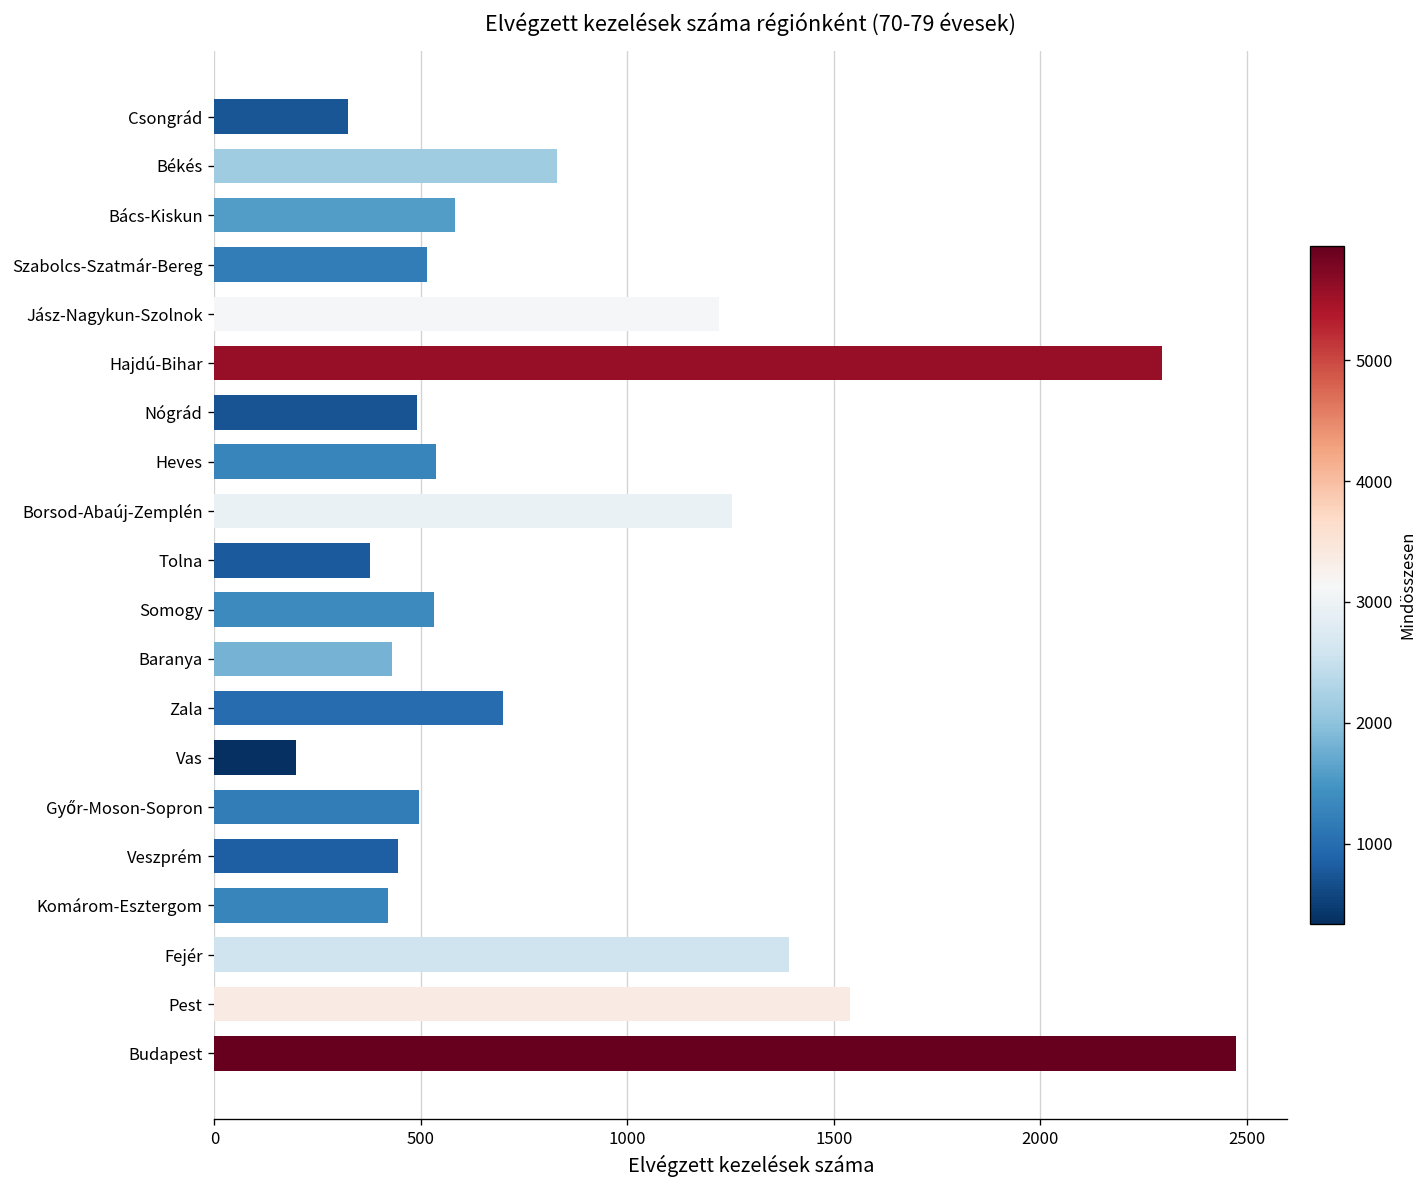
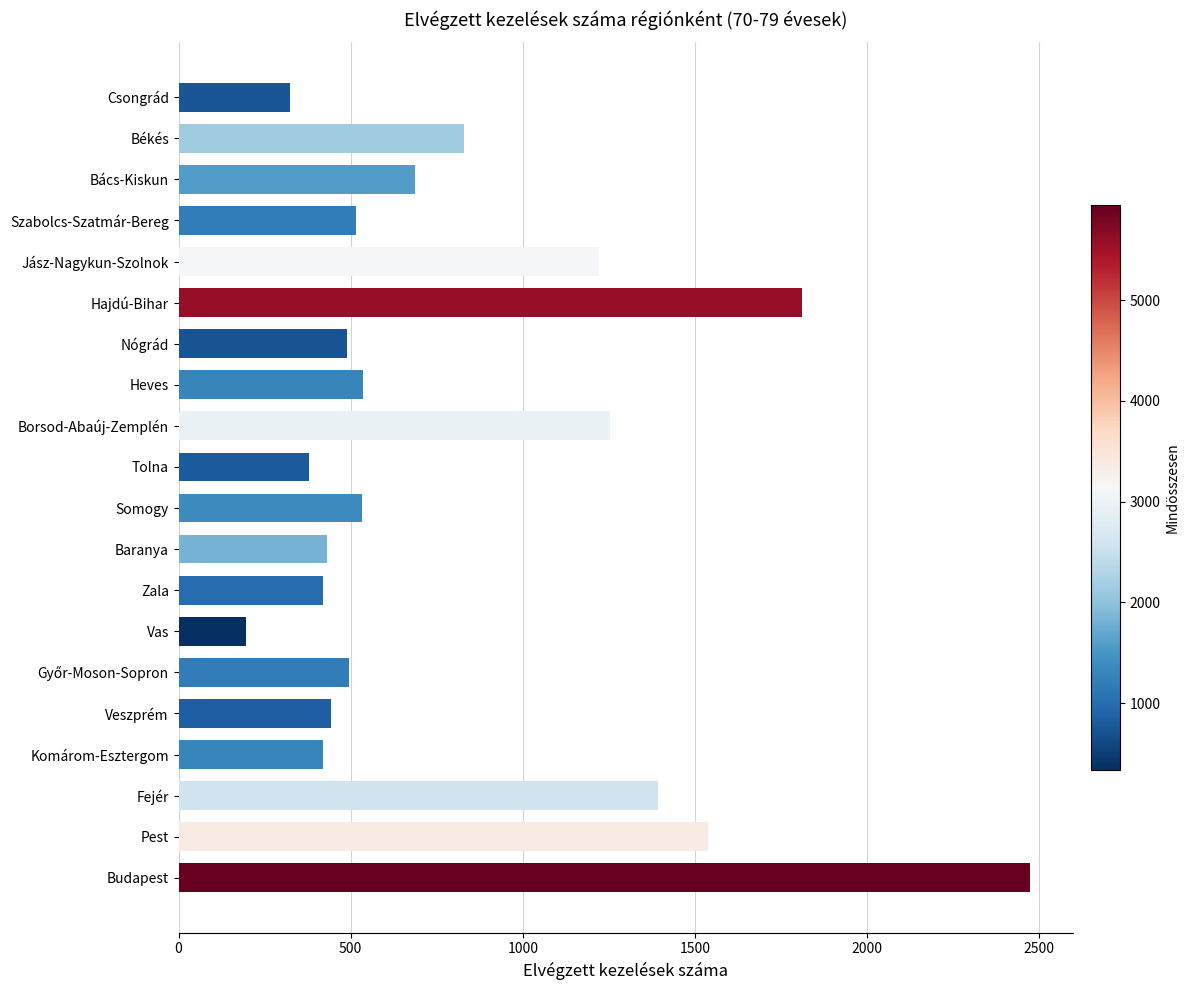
Bács-Kiskun: 580 -> 690
Hajdú-Bihar: 2290 -> 1810
Zala: 700 -> 420
